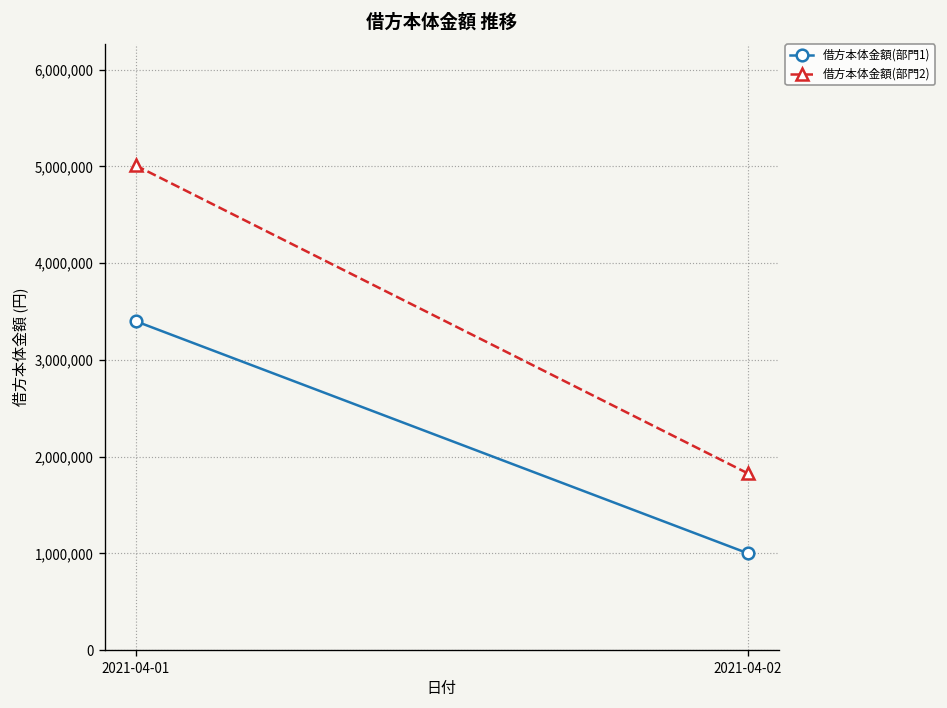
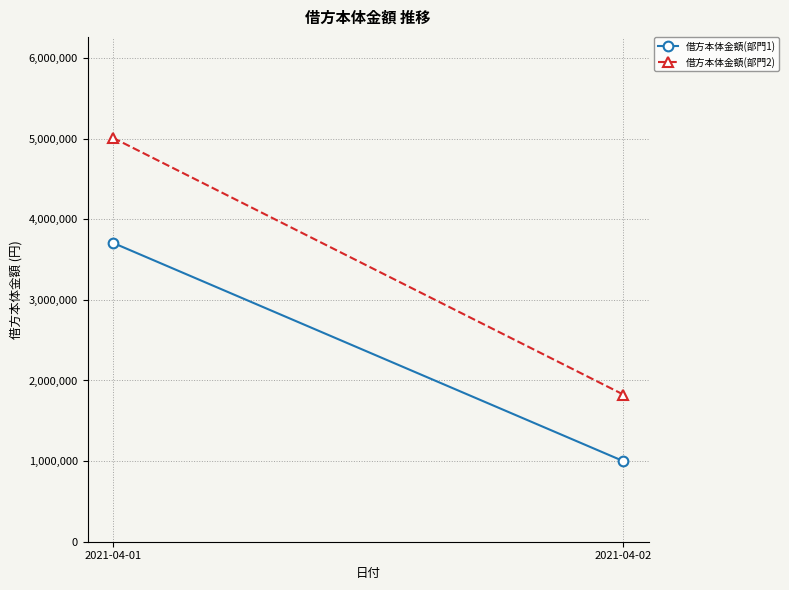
借方本体金額(部門1), 2021-04-01: 3,400,000 -> 3,700,000
